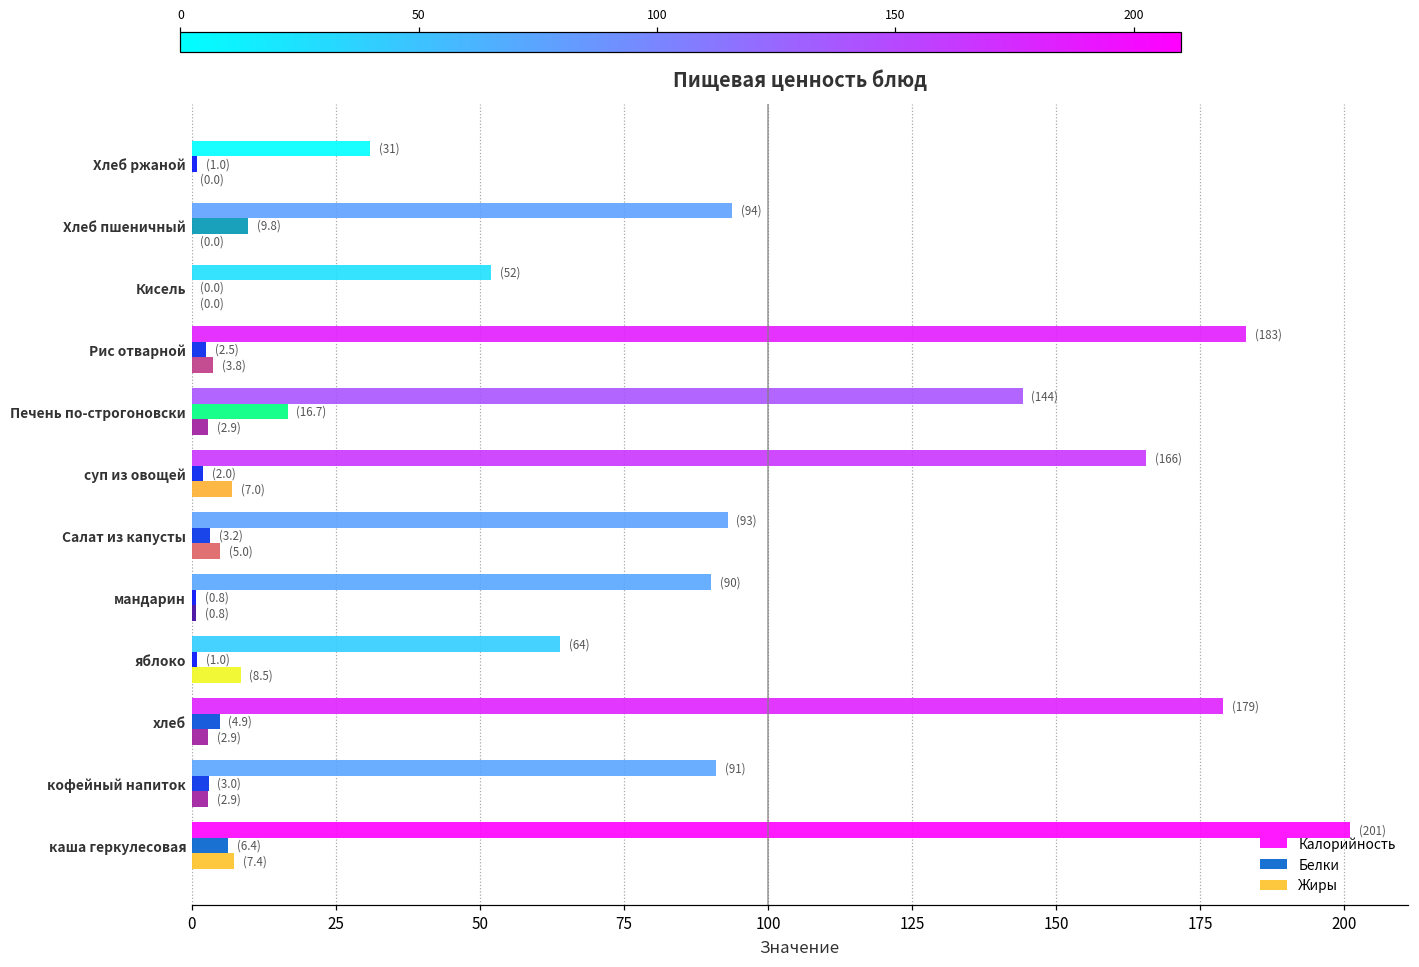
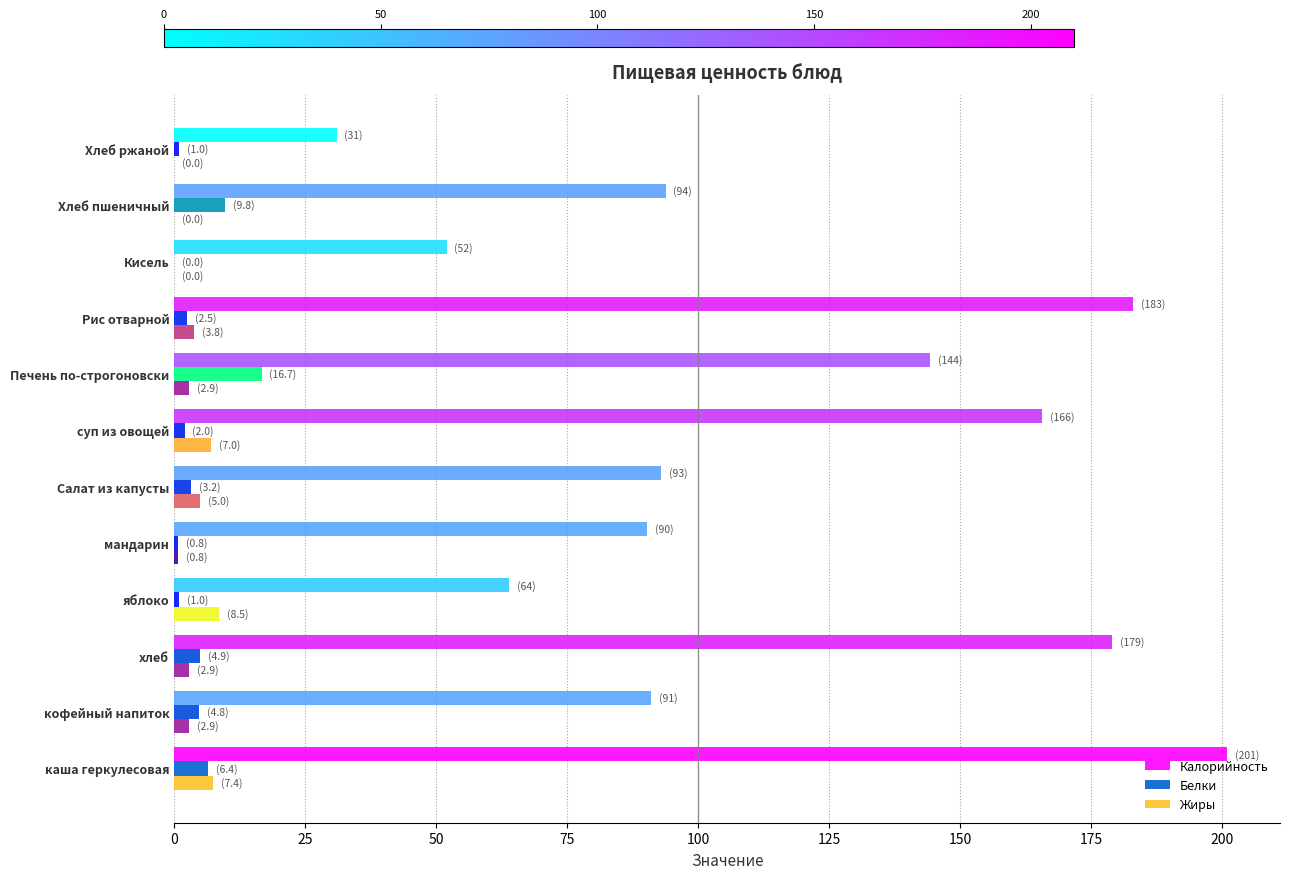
Белки, кофейный напиток: (3.0) -> (4.8)
